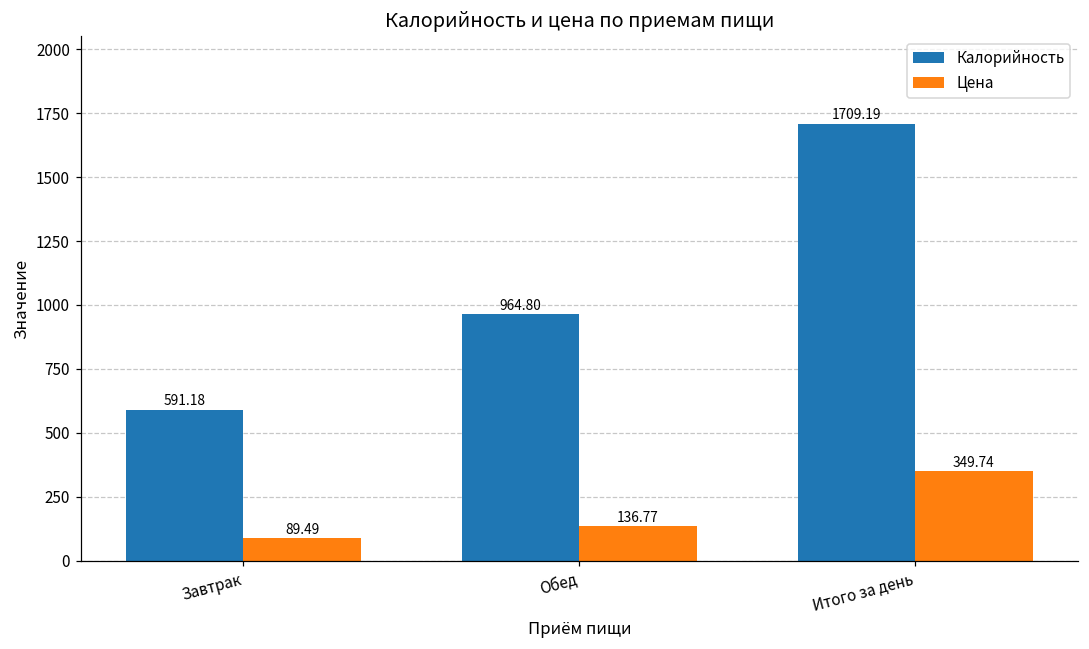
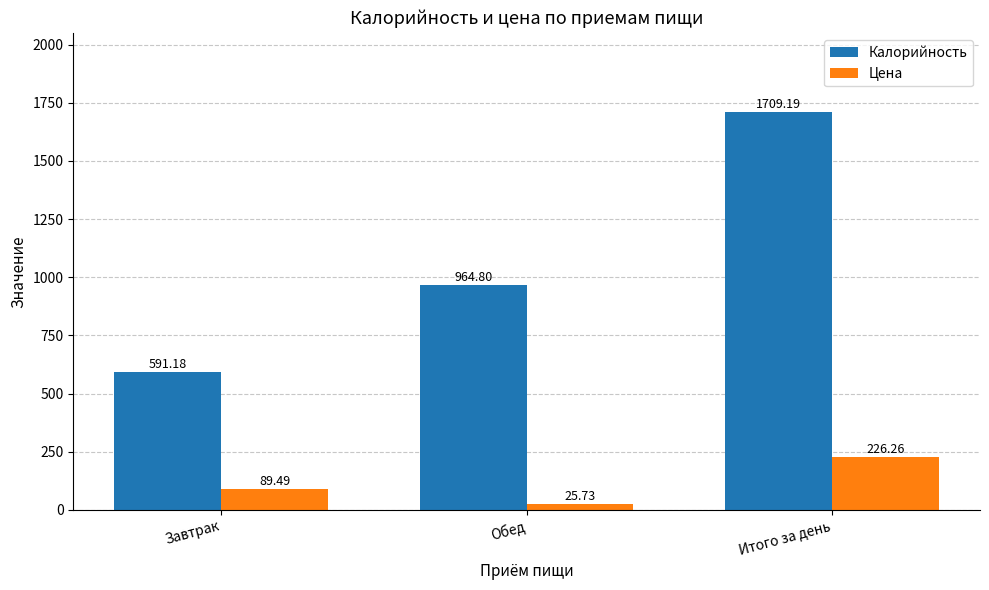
Цена, Обед: 136.77 -> 25.73
Цена, Итого за день: 349.74 -> 226.26
